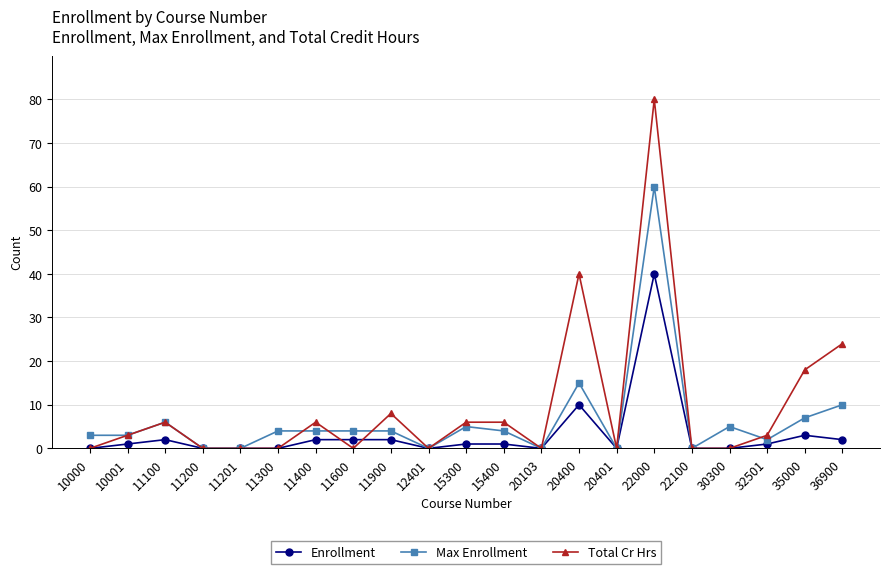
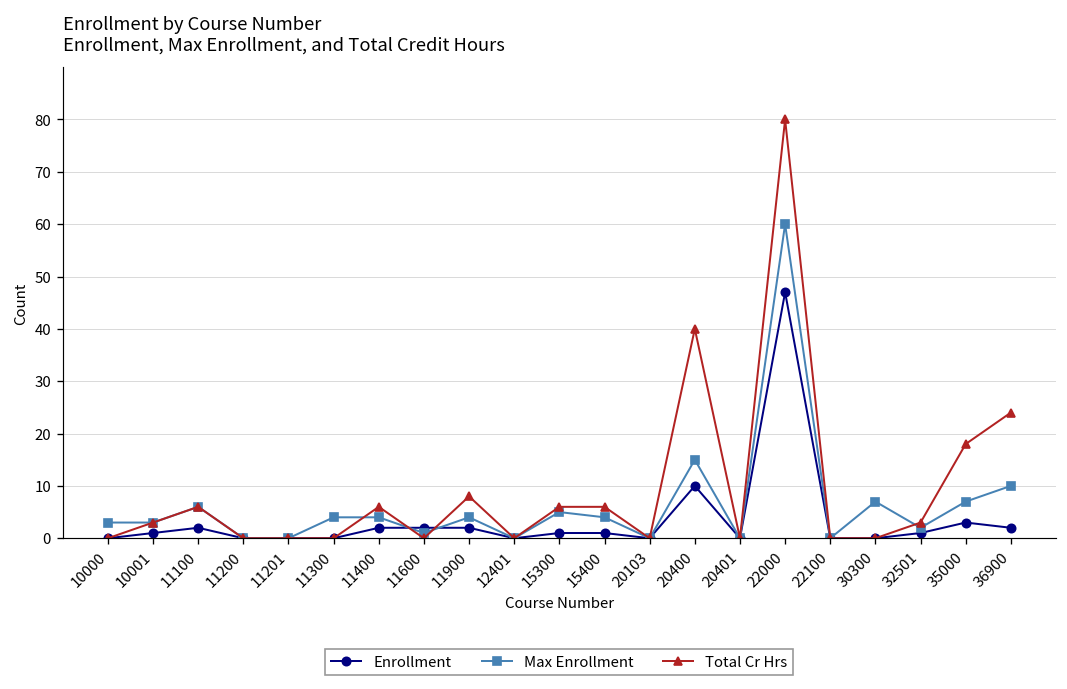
Max Enrollment, 11600: 4 -> 1
Enrollment, 22000: 40 -> 47
Max Enrollment, 30300: 5 -> 7
